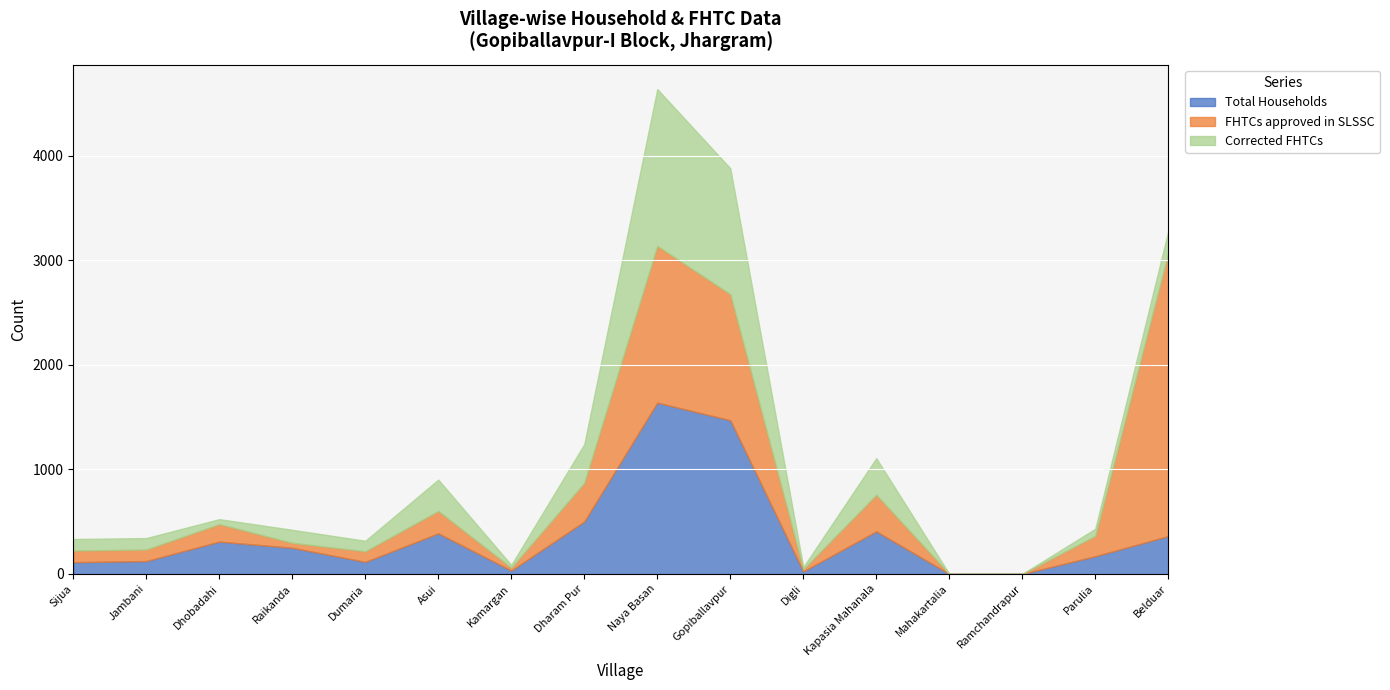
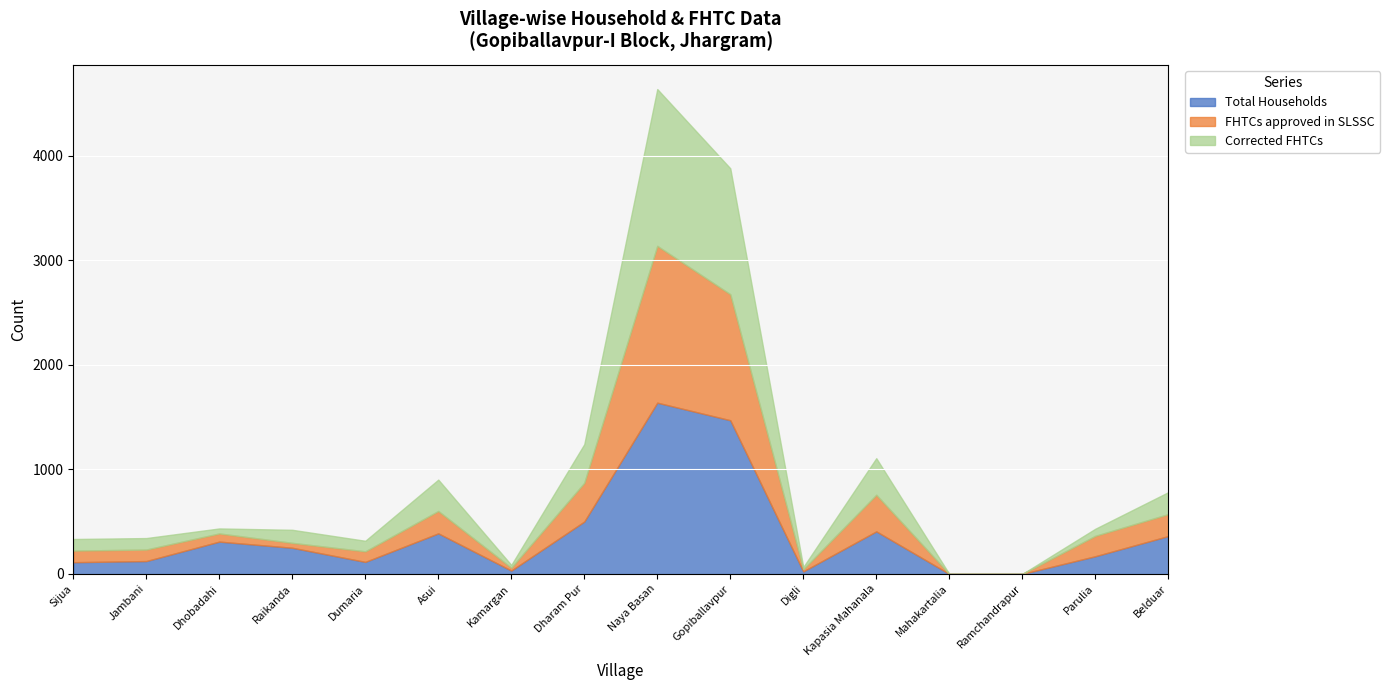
FHTCs approved in SLSSC, Dhobadahi: 170 -> 80
FHTCs approved in SLSSC, Belduar: 2710 -> 210
